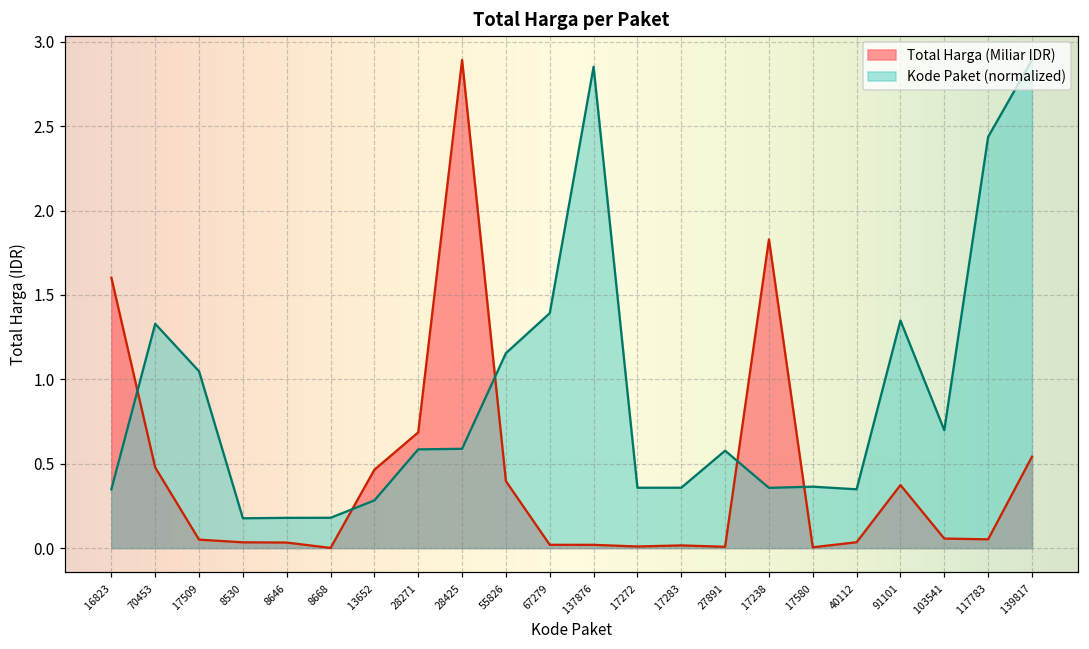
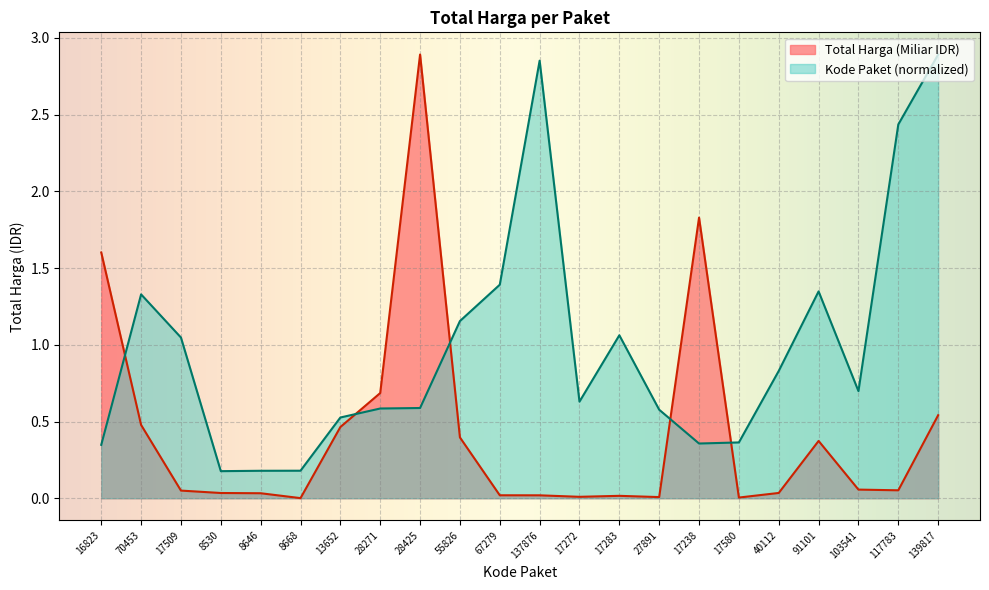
Kode Paket (normalized), 13652: 0.28 -> 0.53
Kode Paket (normalized), 17272: 0.36 -> 0.63
Kode Paket (normalized), 17283: 0.36 -> 1.06
Kode Paket (normalized), 40112: 0.35 -> 0.83
